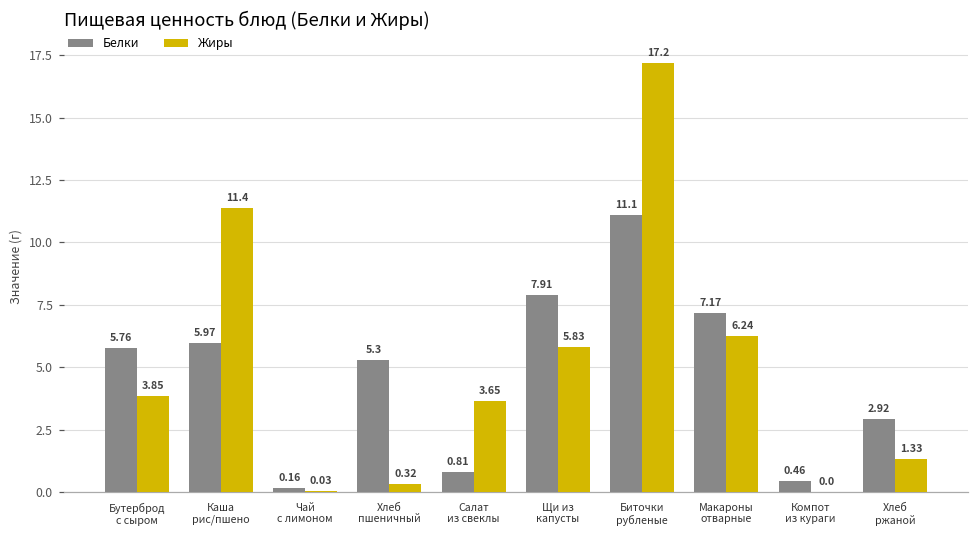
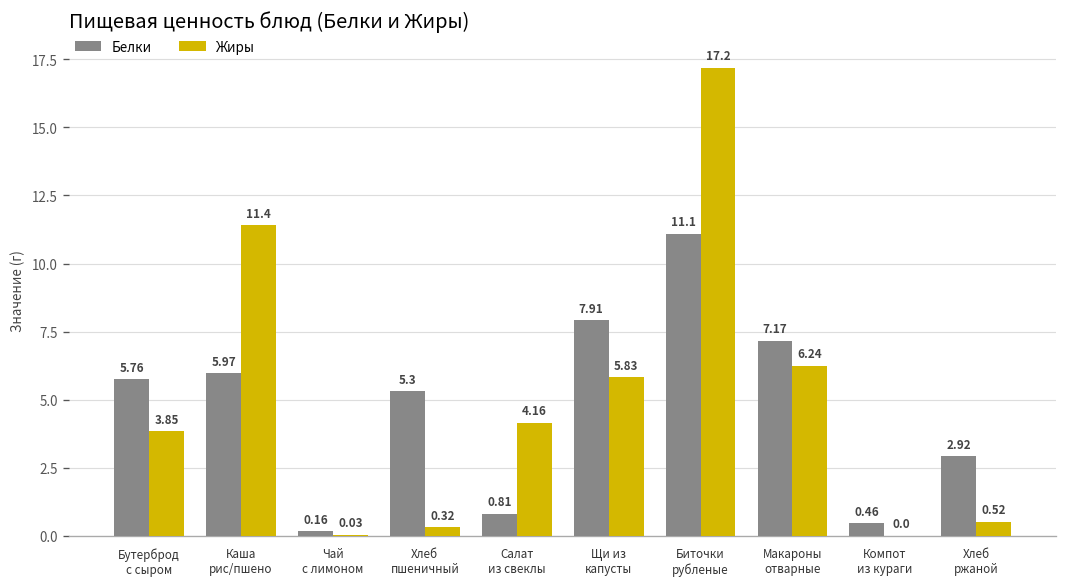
Жиры, Салат из свеклы: 3.65 -> 4.16
Жиры, Хлеб ржаной: 1.33 -> 0.52
